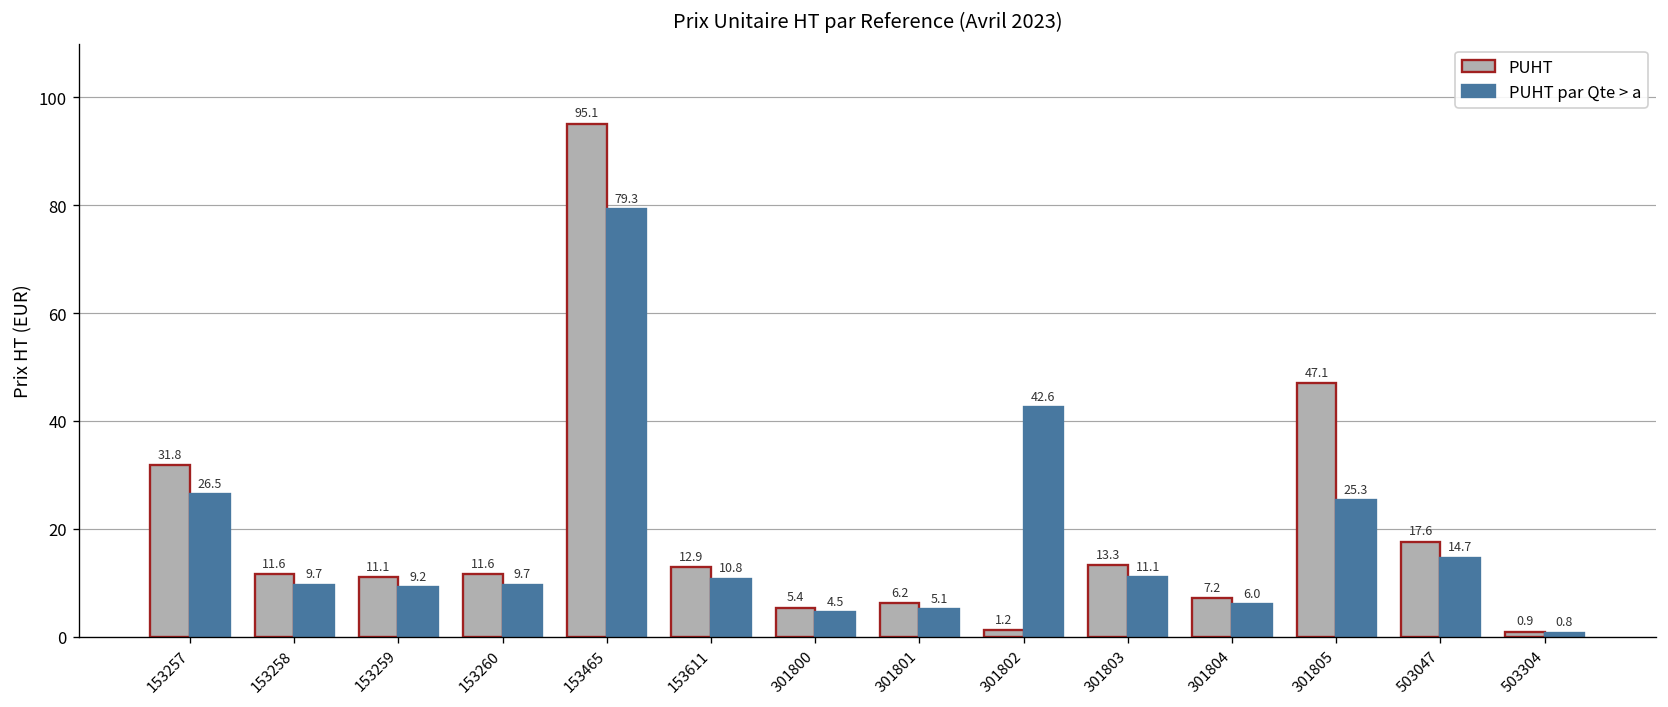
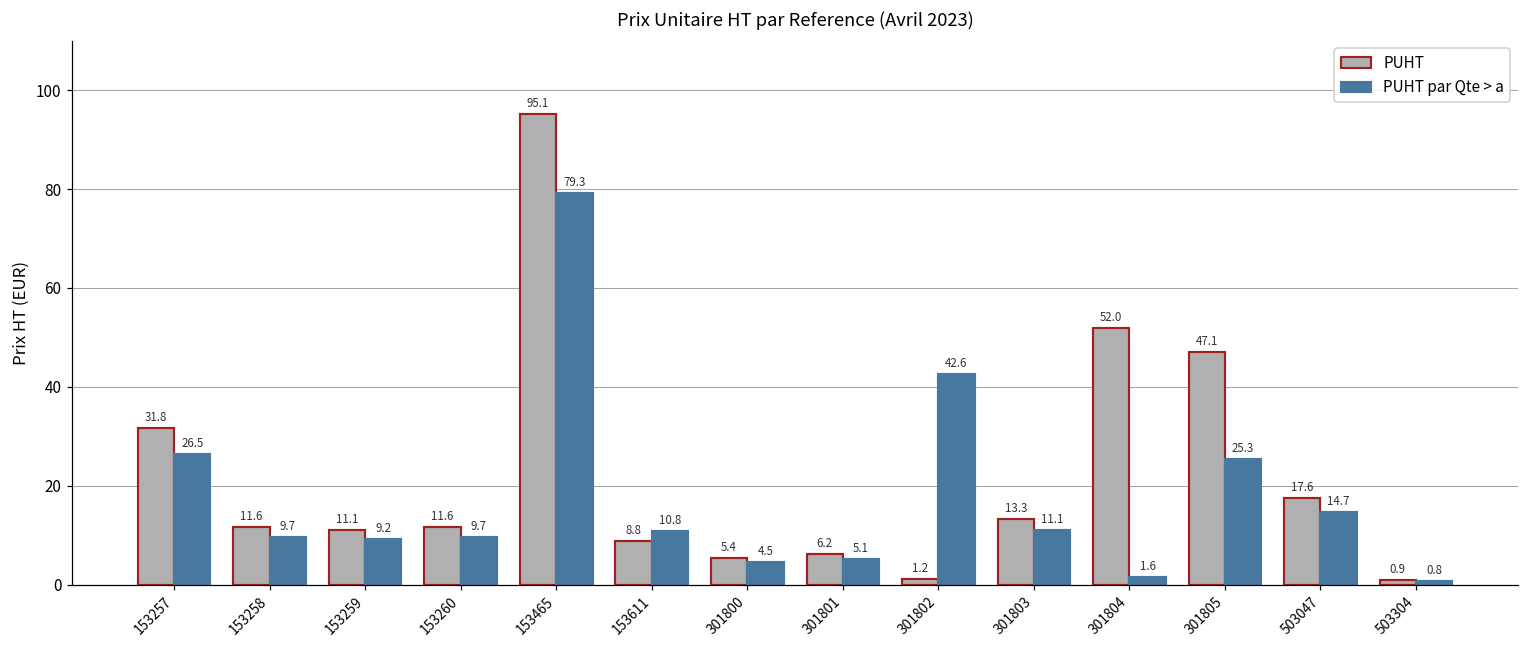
PUHT, 153611: 12.9 -> 8.8
PUHT, 301804: 7.2 -> 52.0
PUHT par Qte > a, 301804: 6.0 -> 1.6
